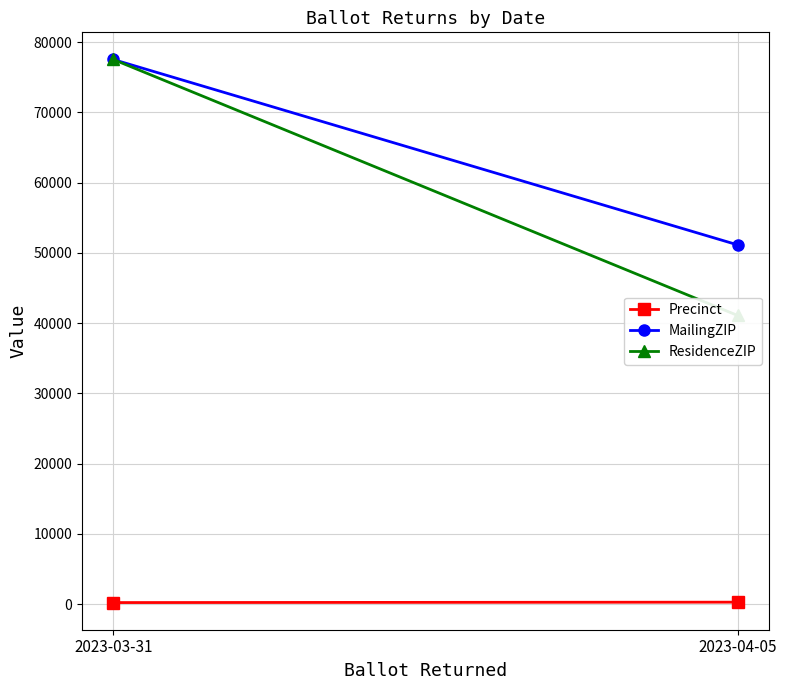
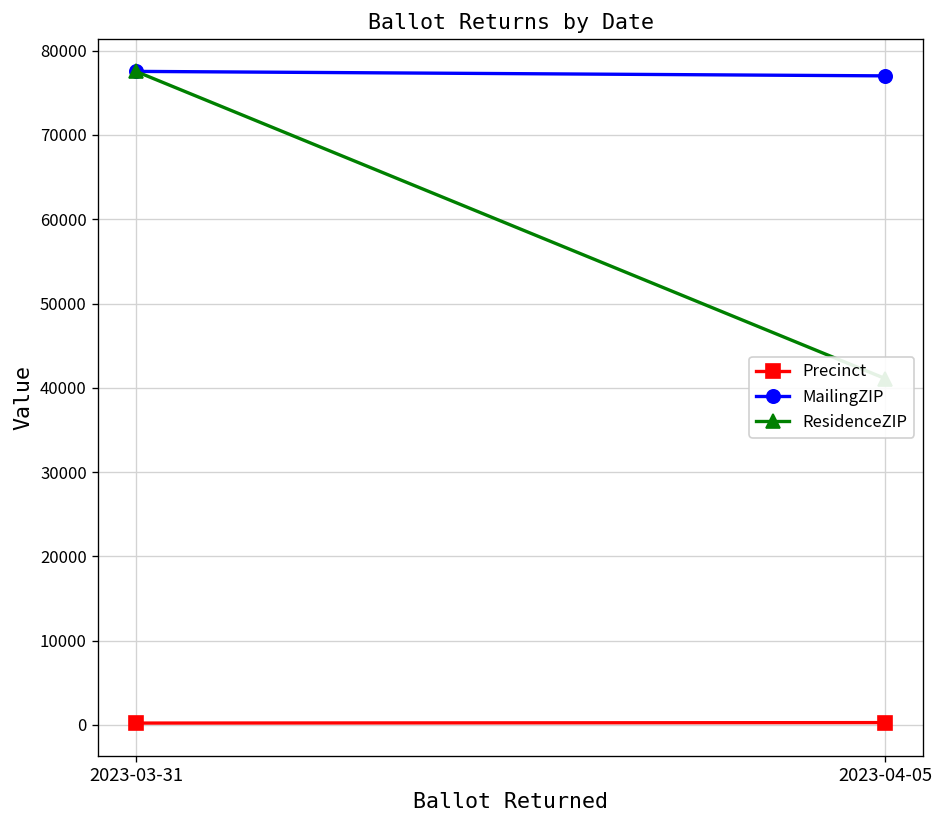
MailingZIP, 2023-04-05: 51000 -> 77000
